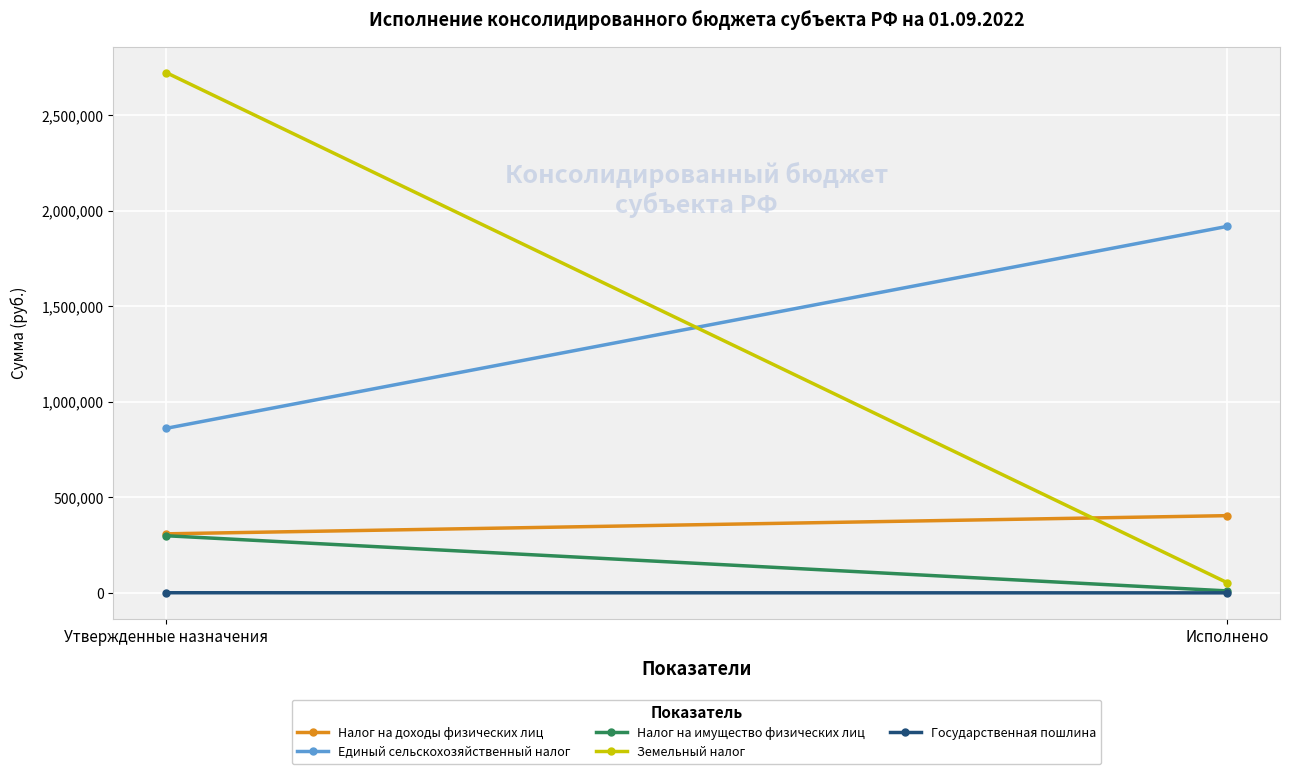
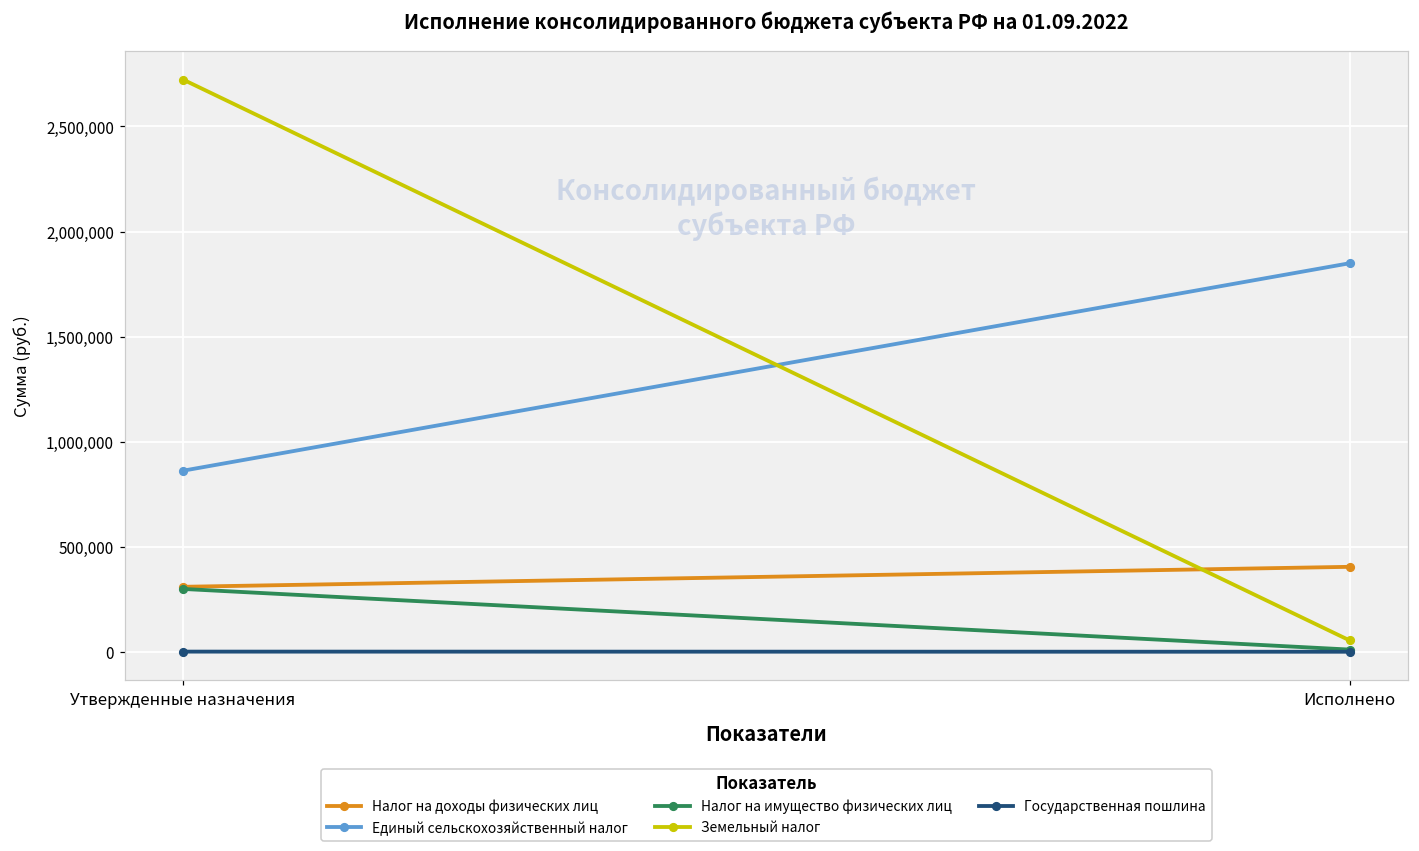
Единый сельскохозяйственный налог, Исполнено: 1,920,000 -> 1,850,000
